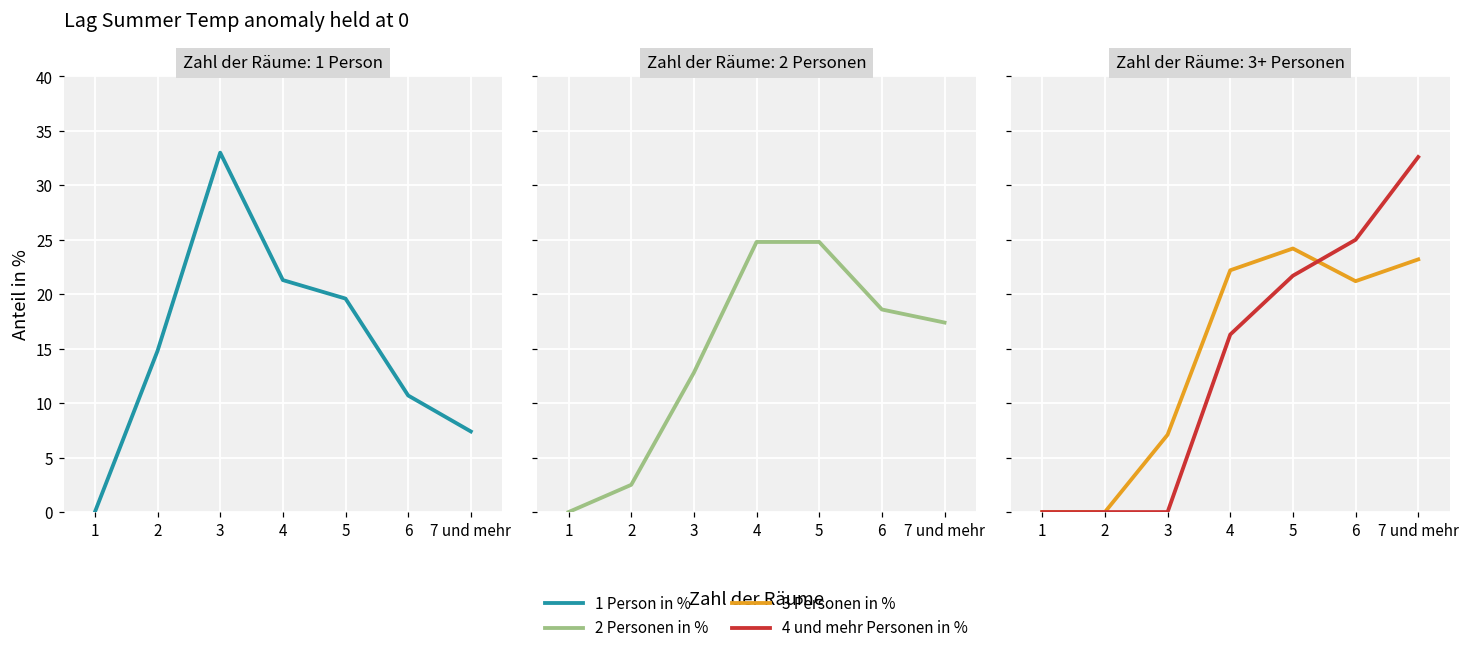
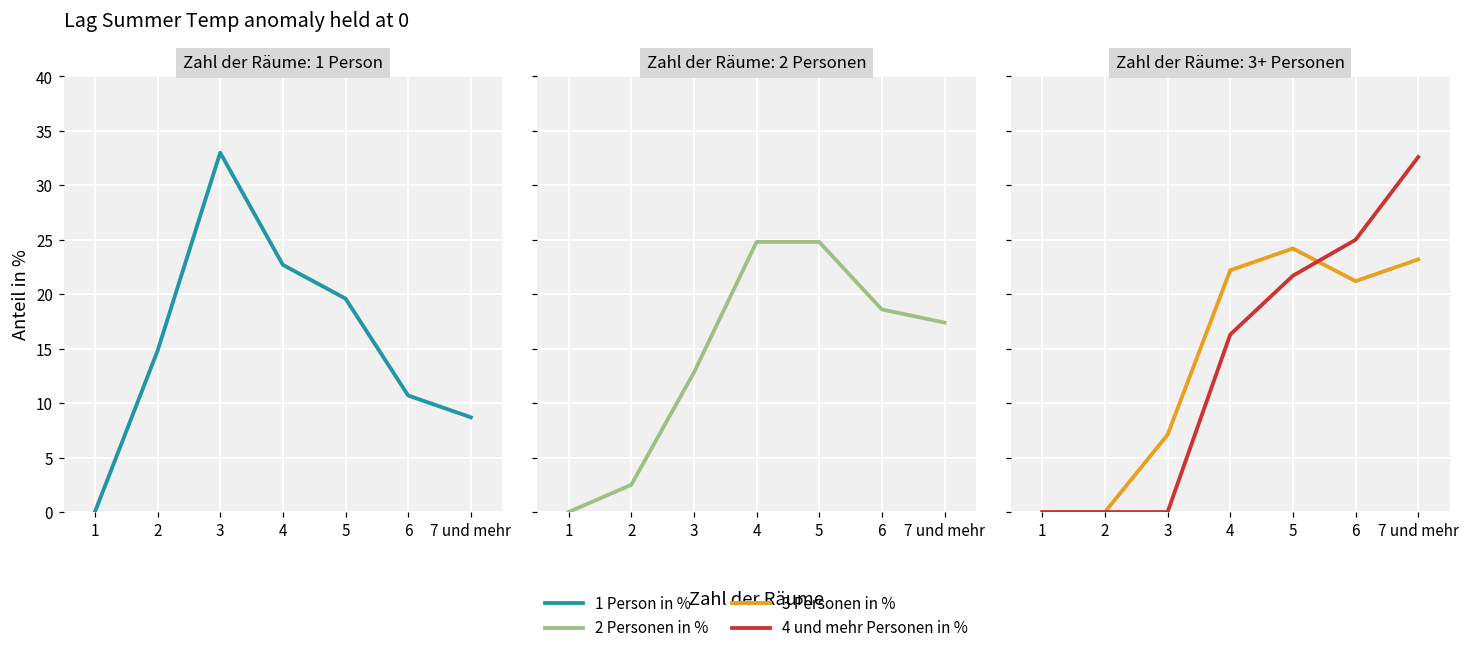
Zahl der Räume: 1 Person, 4: 21 -> 23
Zahl der Räume: 1 Person, 7 und mehr: 7 -> 9
